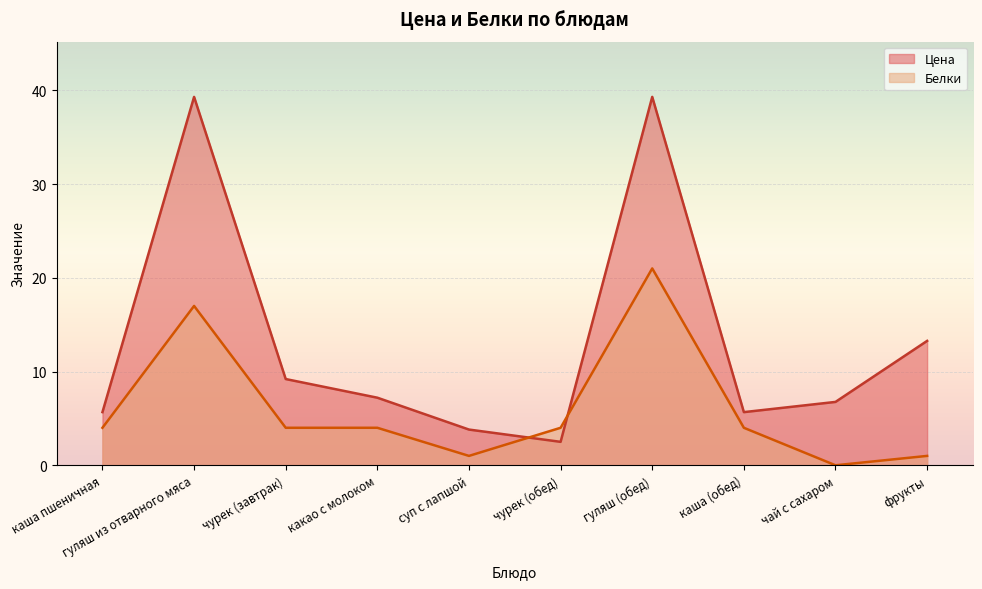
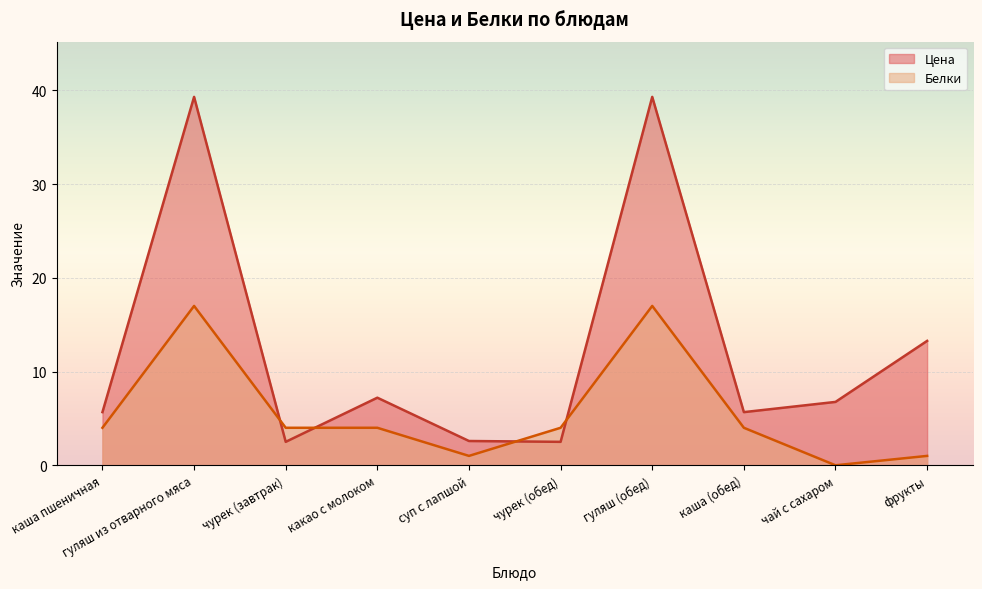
Цена, чурек (завтрак): 9 -> 3
Цена, суп с лапшой: 4 -> 3
Белки, гуляш (обед): 21 -> 17
